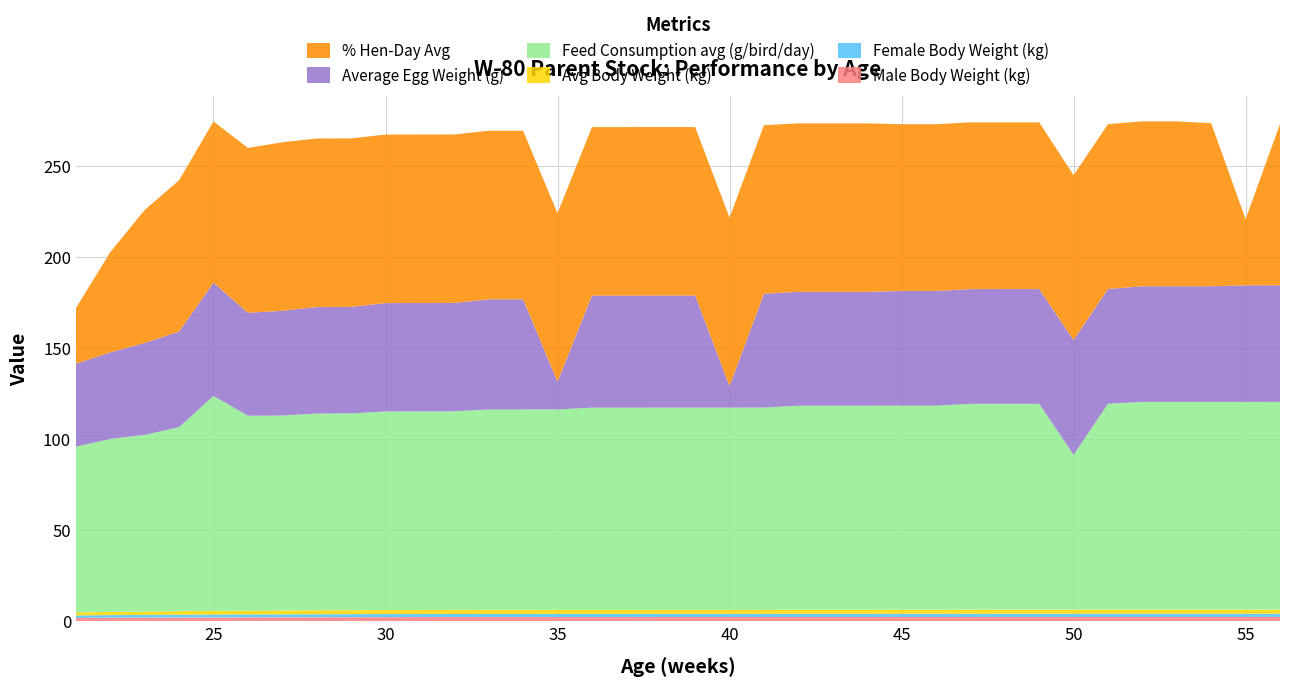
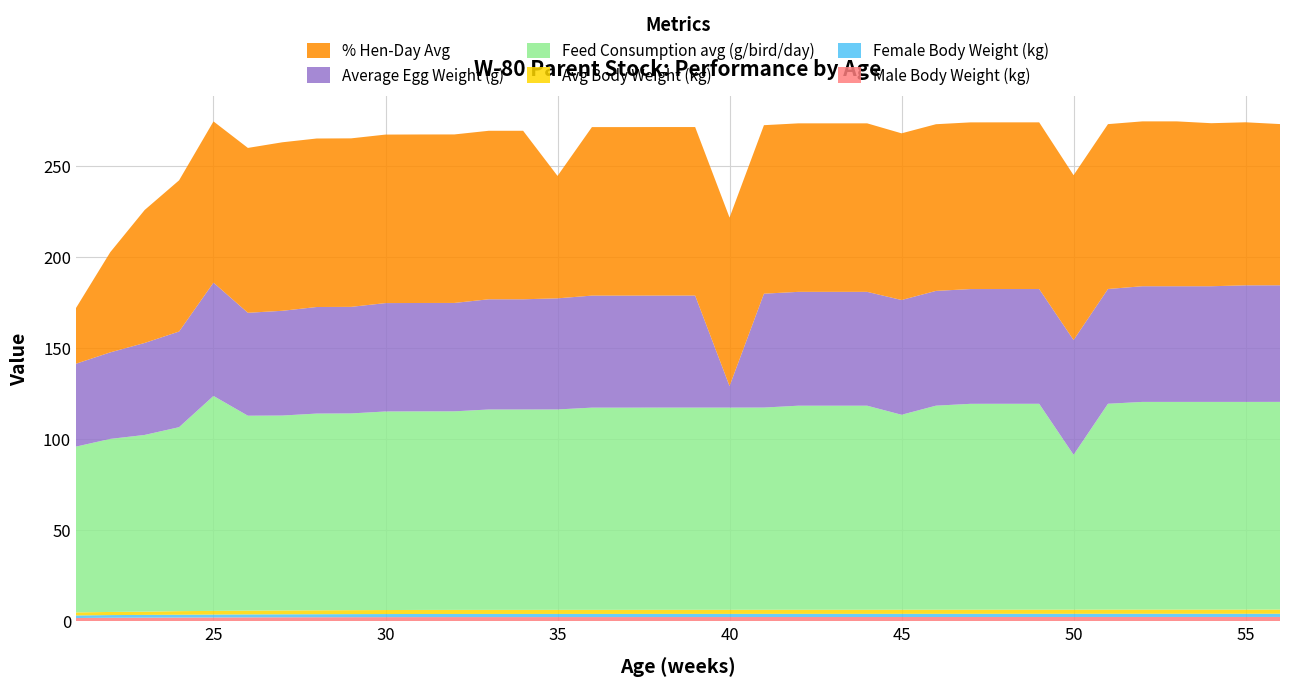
Average Egg Weight (g), 35: 15 -> 61
% Hen-Day Avg, 35: 93 -> 67
Feed Consumption avg (g/bird/day), 45: 112 -> 107
% Hen-Day Avg, 55: 36 -> 90
